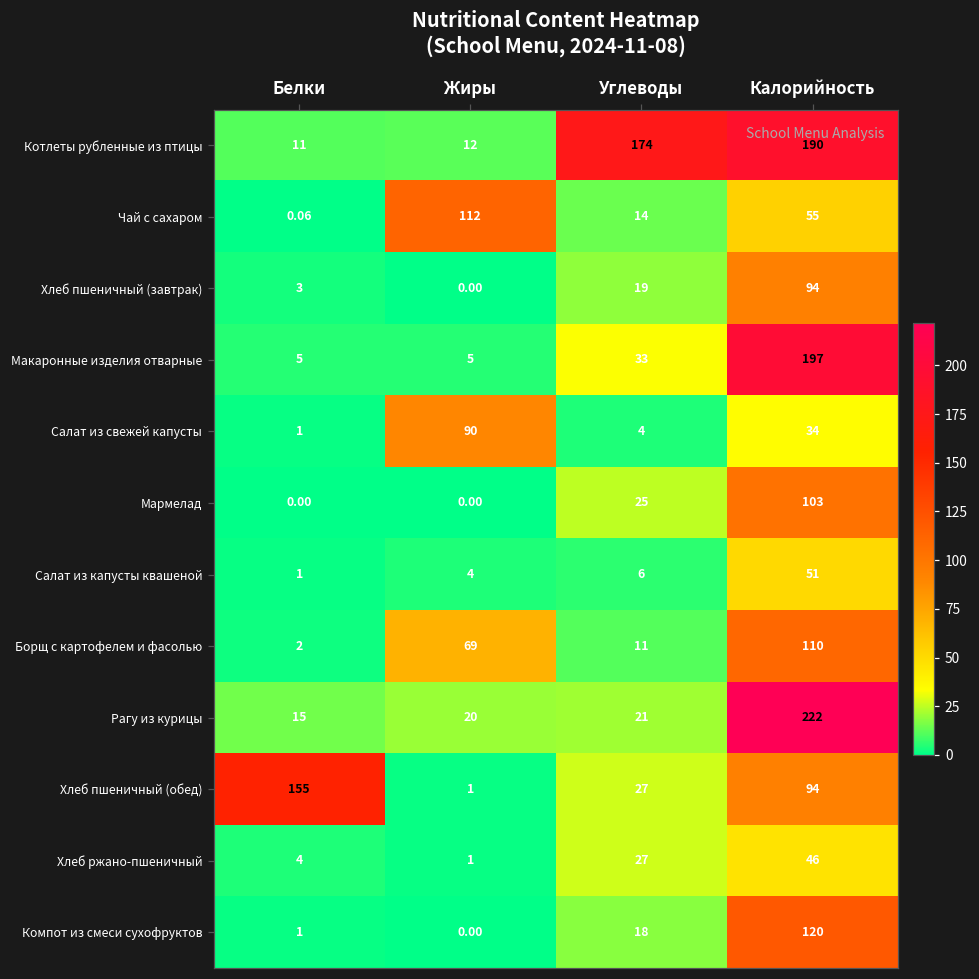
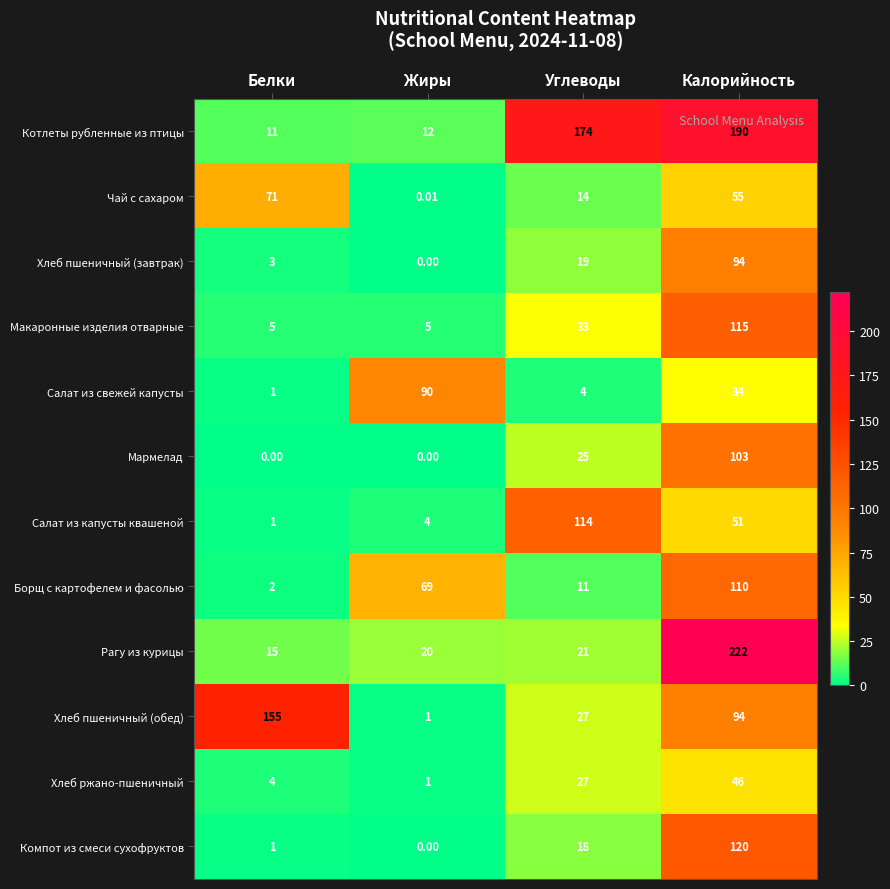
Чай с сахаром, Белки: 0.06 -> 71
Чай с сахаром, Жиры: 112 -> 0.01
Макаронные изделия отварные, Калорийность: 197 -> 115
Салат из капусты квашеной, Углеводы: 6 -> 114
